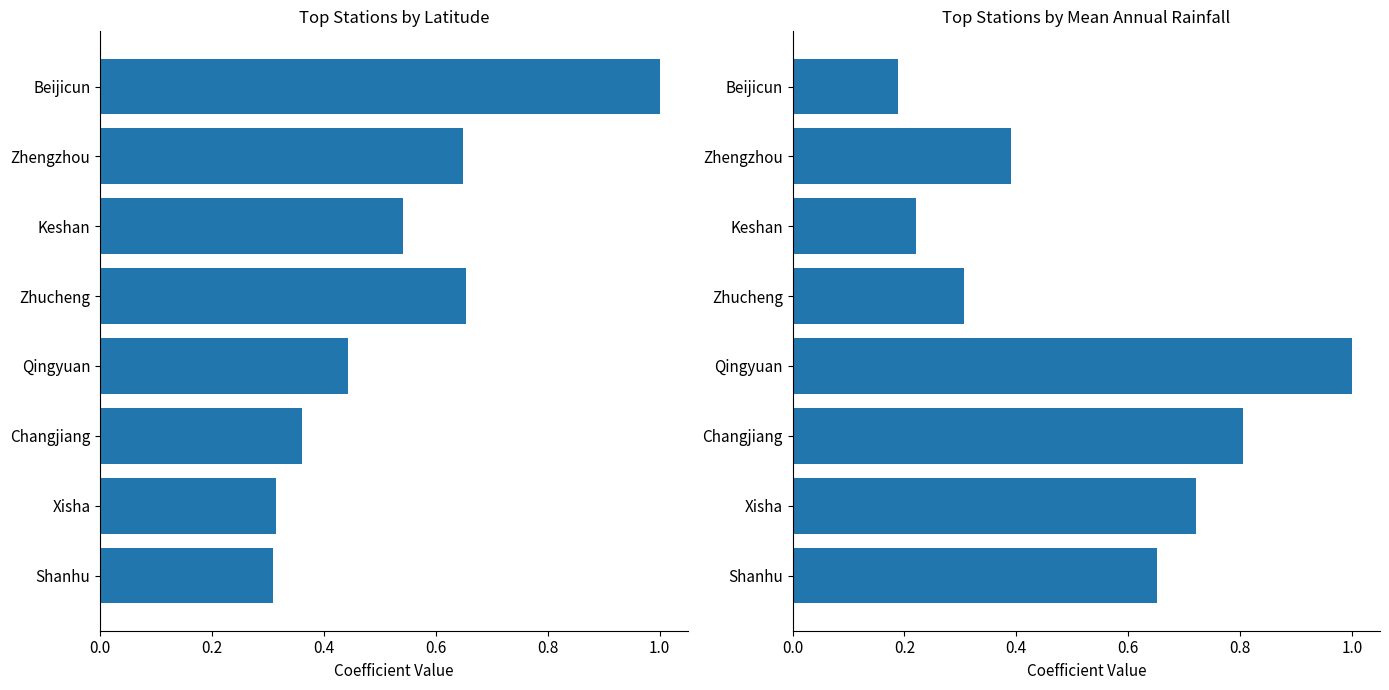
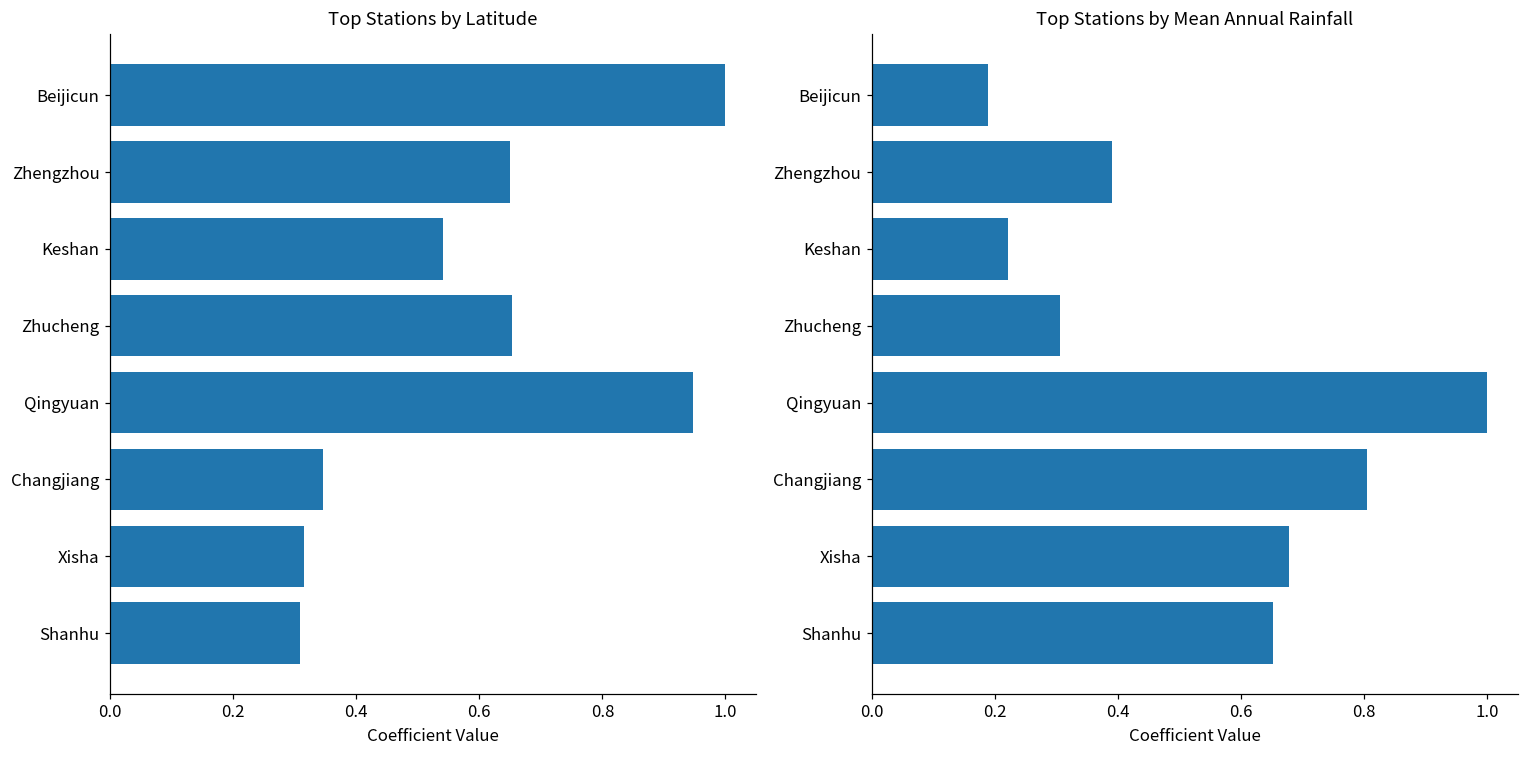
Top Stations by Latitude, Qingyuan: 0.44 -> 0.95
Top Stations by Latitude, Changjiang: 0.36 -> 0.35
Top Stations by Mean Annual Rainfall, Xisha: 0.72 -> 0.68
